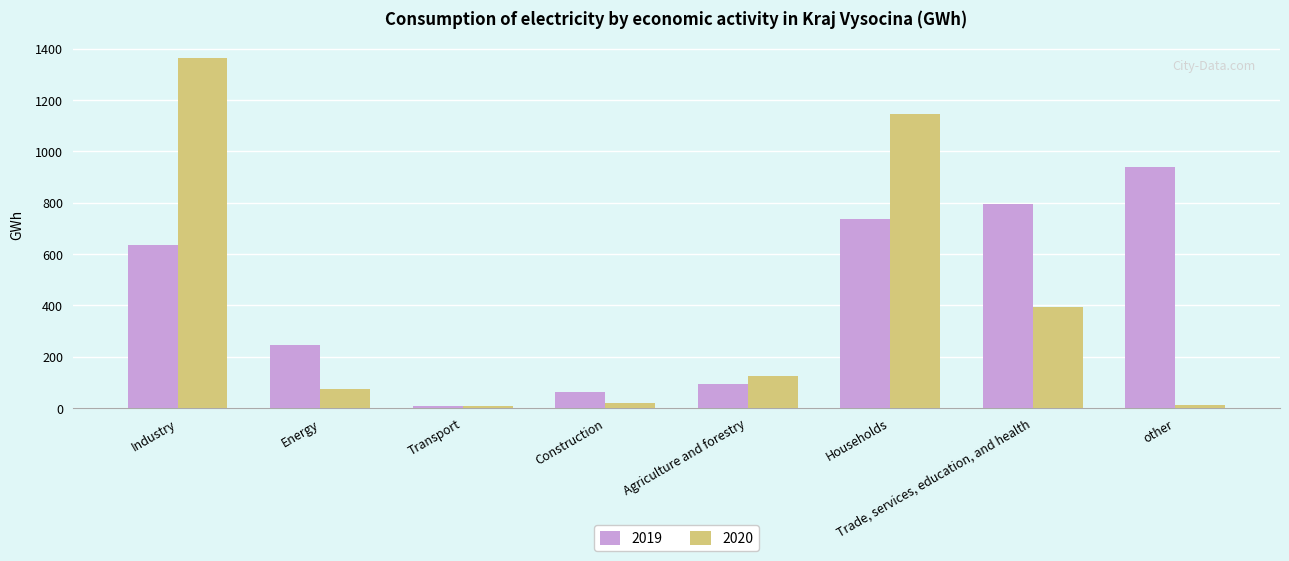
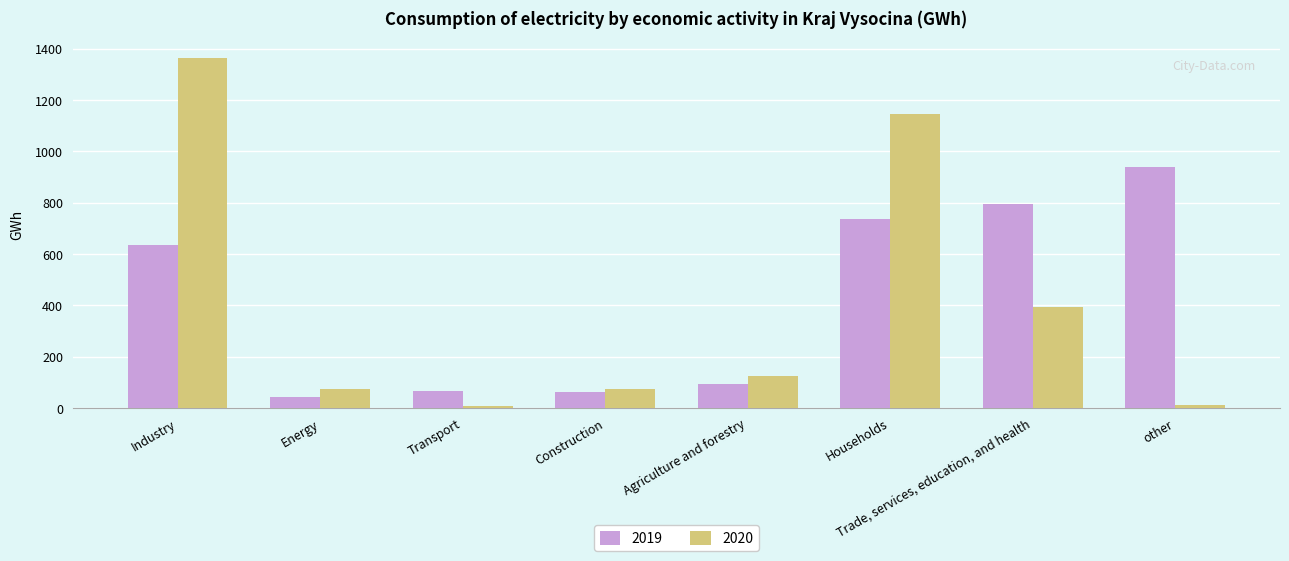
2019, Energy: 250 -> 40
2019, Transport: 10 -> 60
2020, Construction: 20 -> 70
